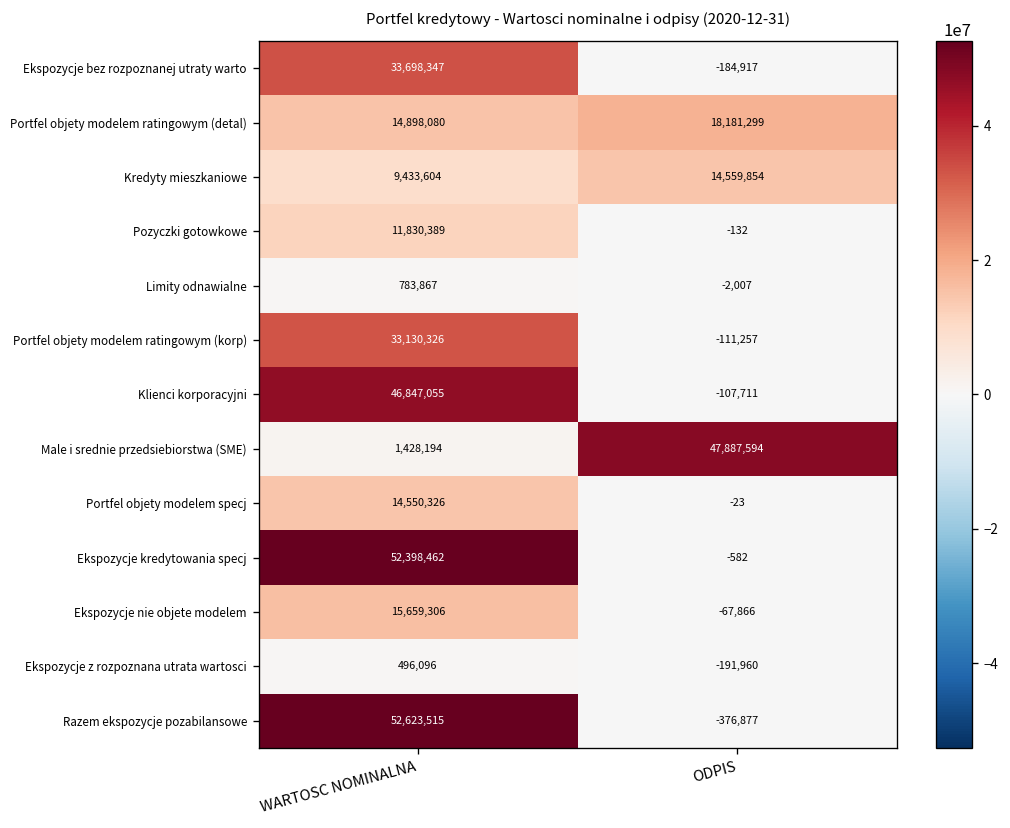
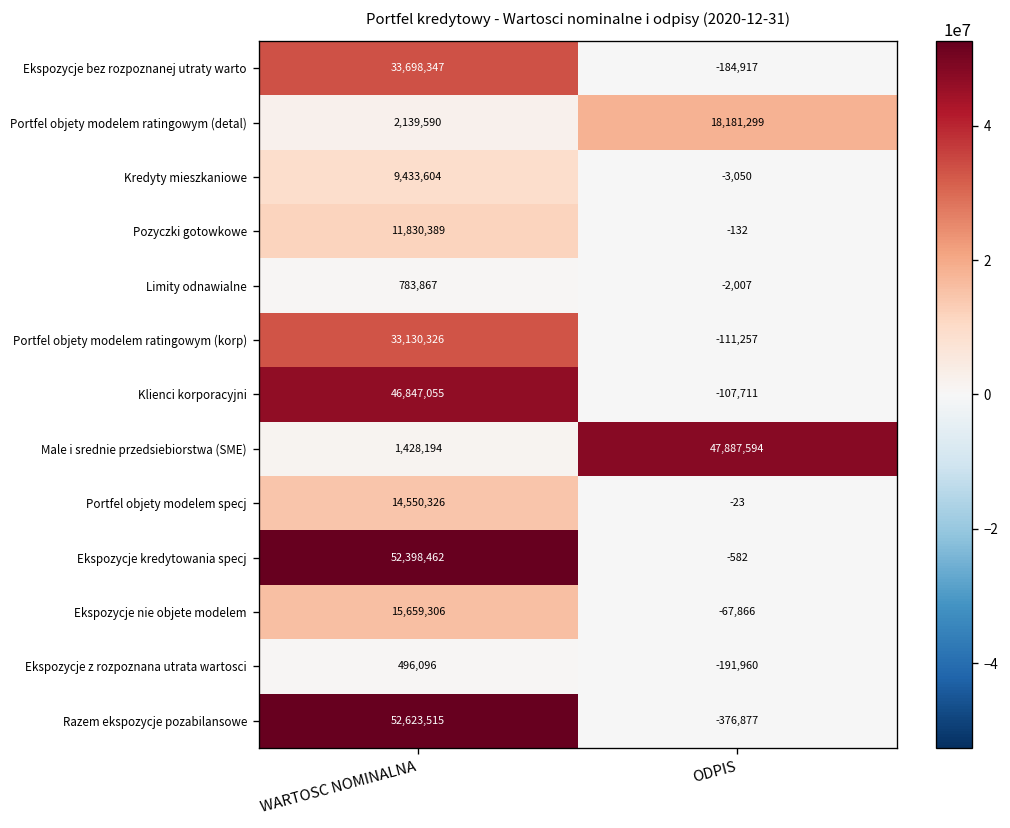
Portfel objety modelem ratingowym (detal), WARTOSC NOMINALNA: 14,898,080 -> 2,139,590
Kredyty mieszkaniowe, ODPIS: 14,559,854 -> -3,050
